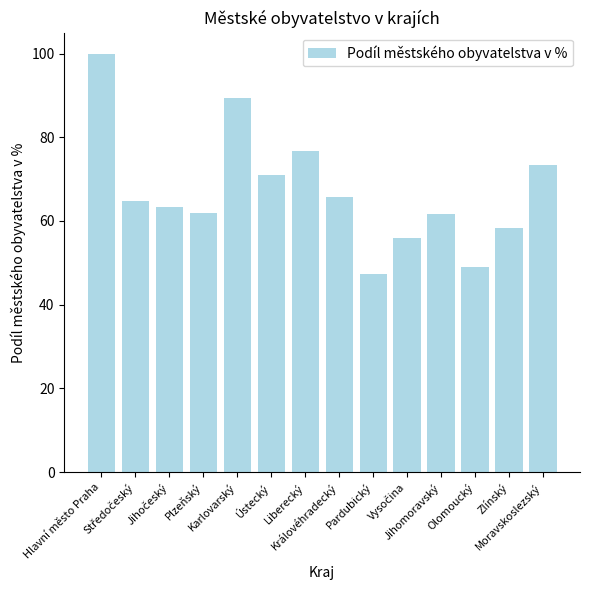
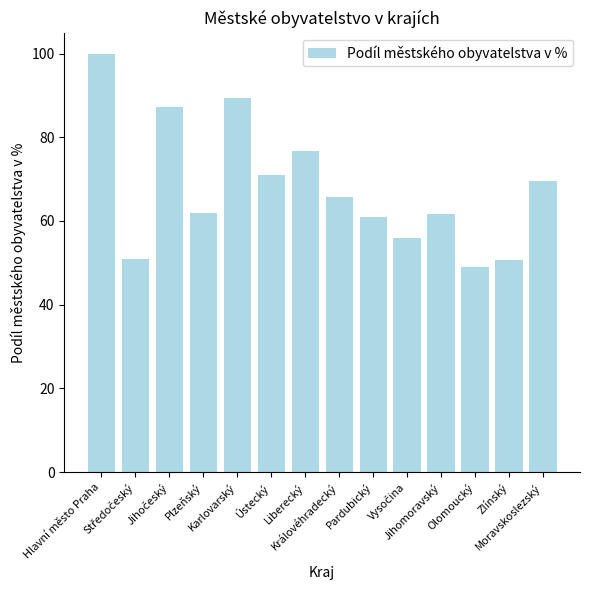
Středočeský: 65 -> 51
Jihočeský: 63 -> 87
Pardubický: 47 -> 61
Zlínský: 58 -> 51
Moravskoslezský: 73 -> 70
